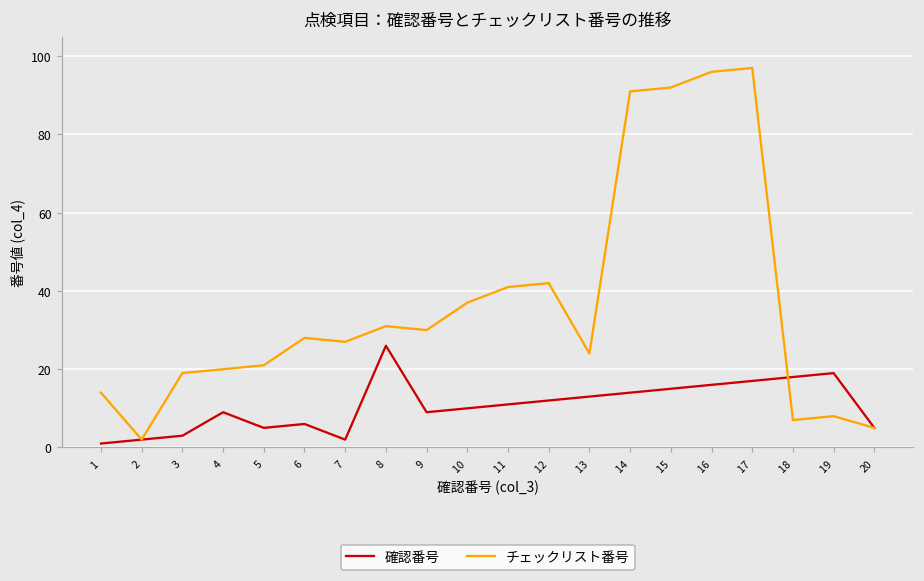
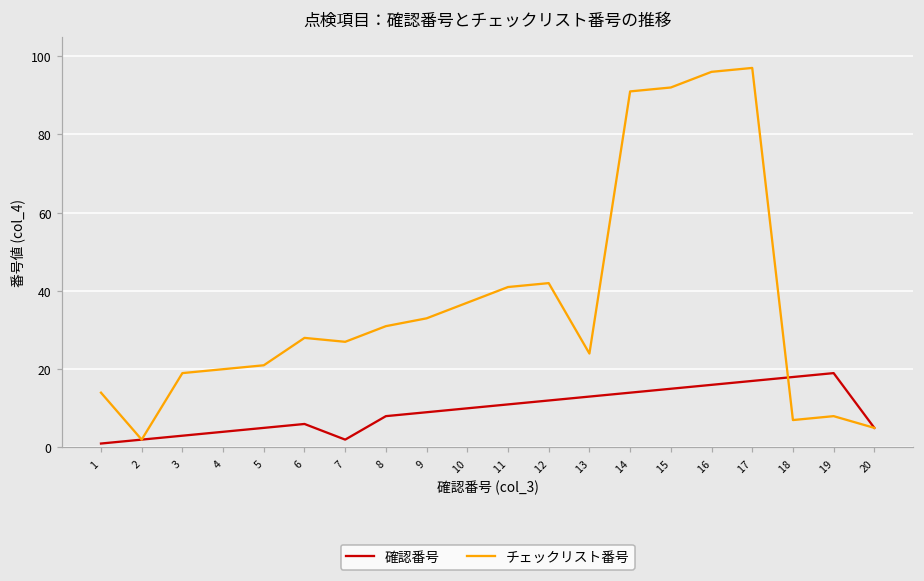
確認番号, 4: 9 -> 4
確認番号, 8: 26 -> 8
チェックリスト番号, 9: 30 -> 33
